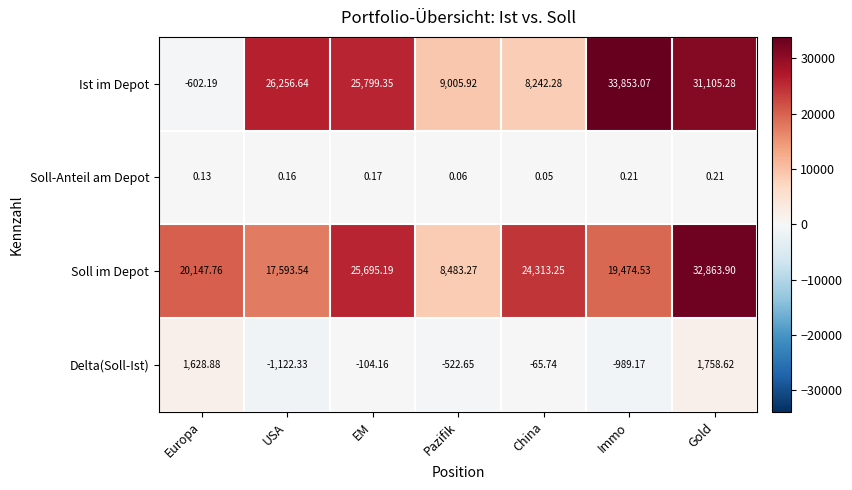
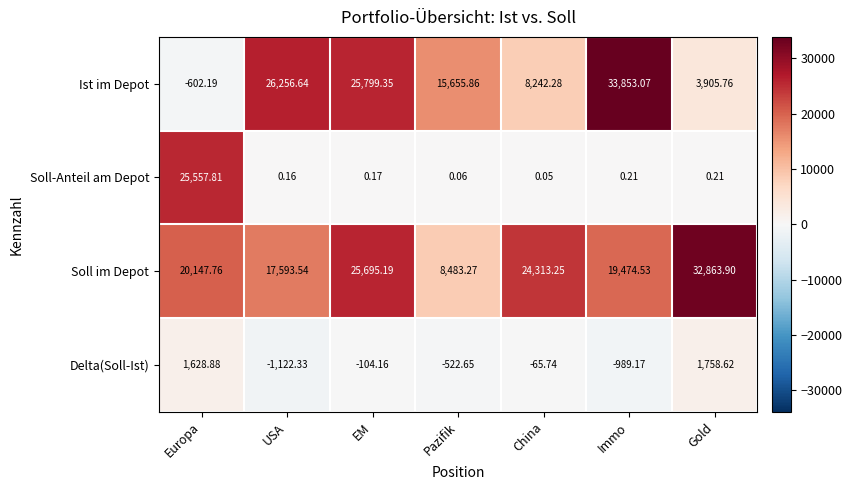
Ist im Depot, Pazifik: 9,005.92 -> 15,655.86
Ist im Depot, Gold: 31,105.28 -> 3,905.76
Soll-Anteil am Depot, Europa: 0.13 -> 25,557.81
